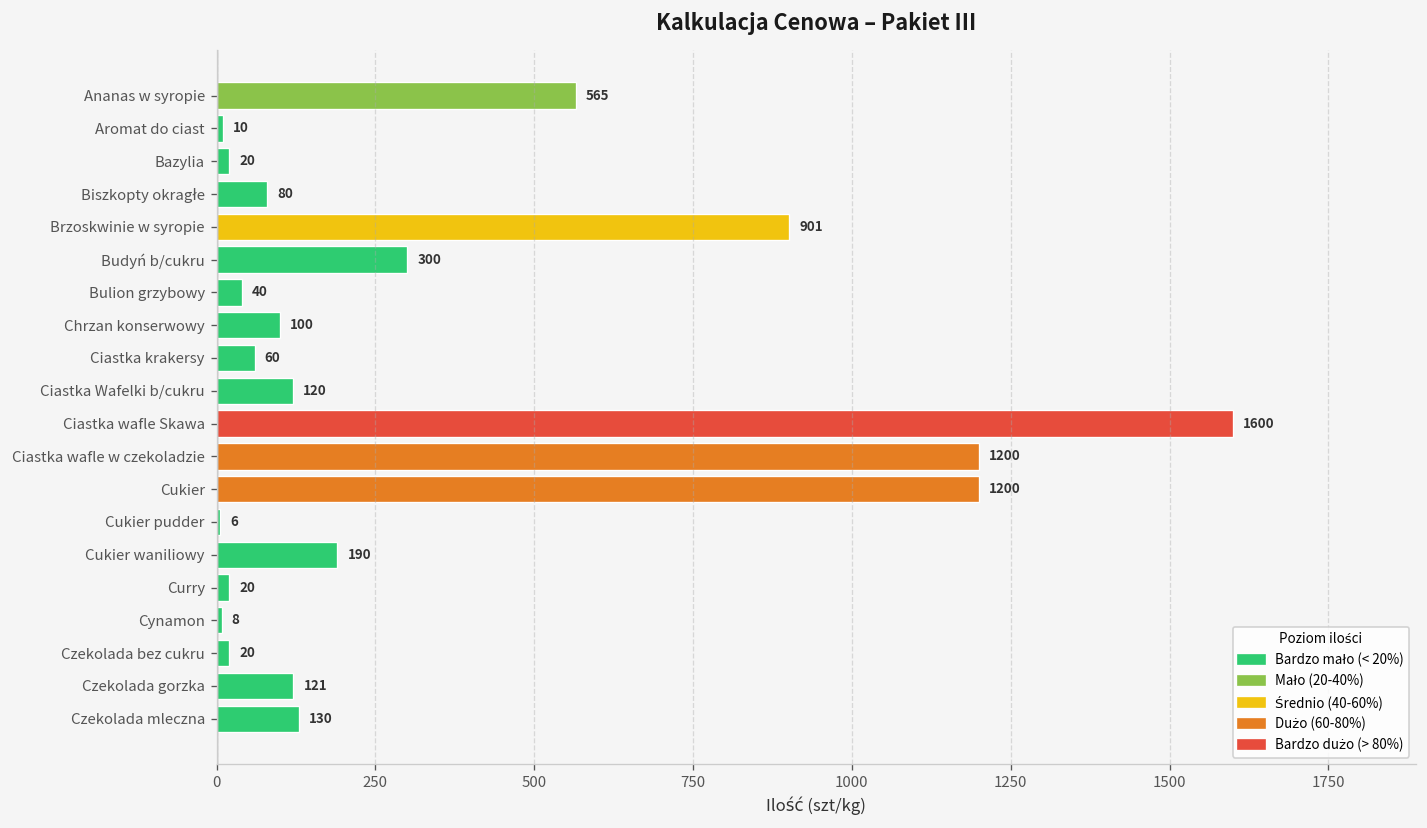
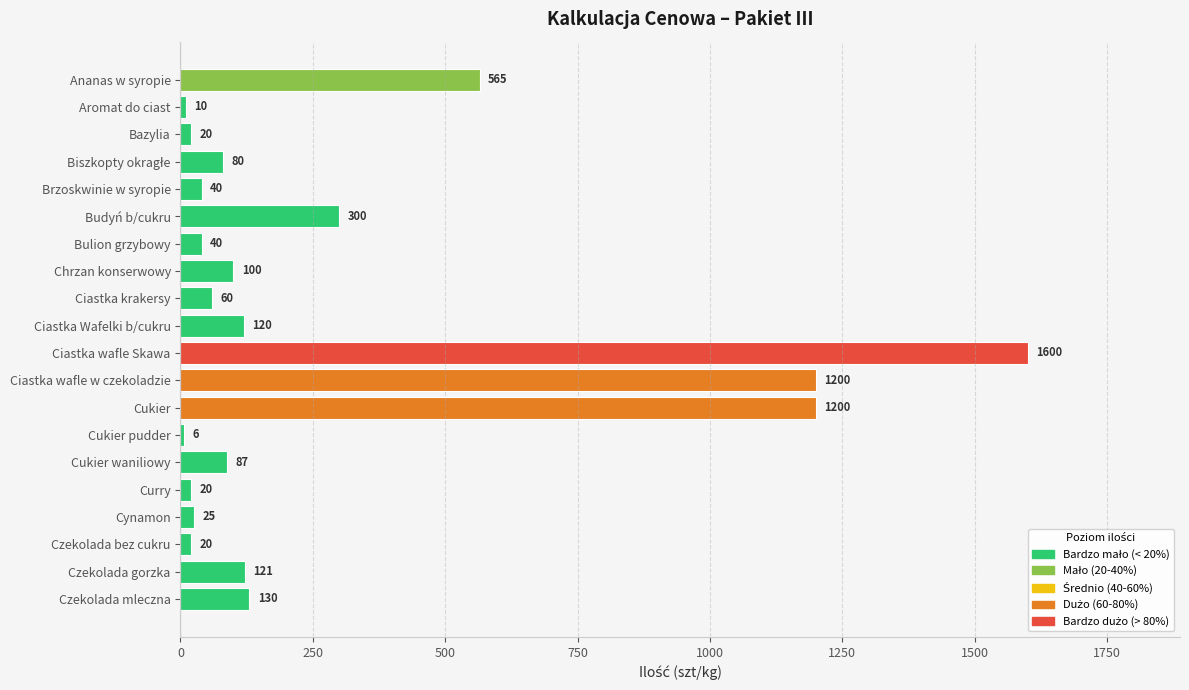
Brzoskwinie w syropie: 901 -> 40
Cukier waniliowy: 190 -> 87
Cynamon: 8 -> 25
